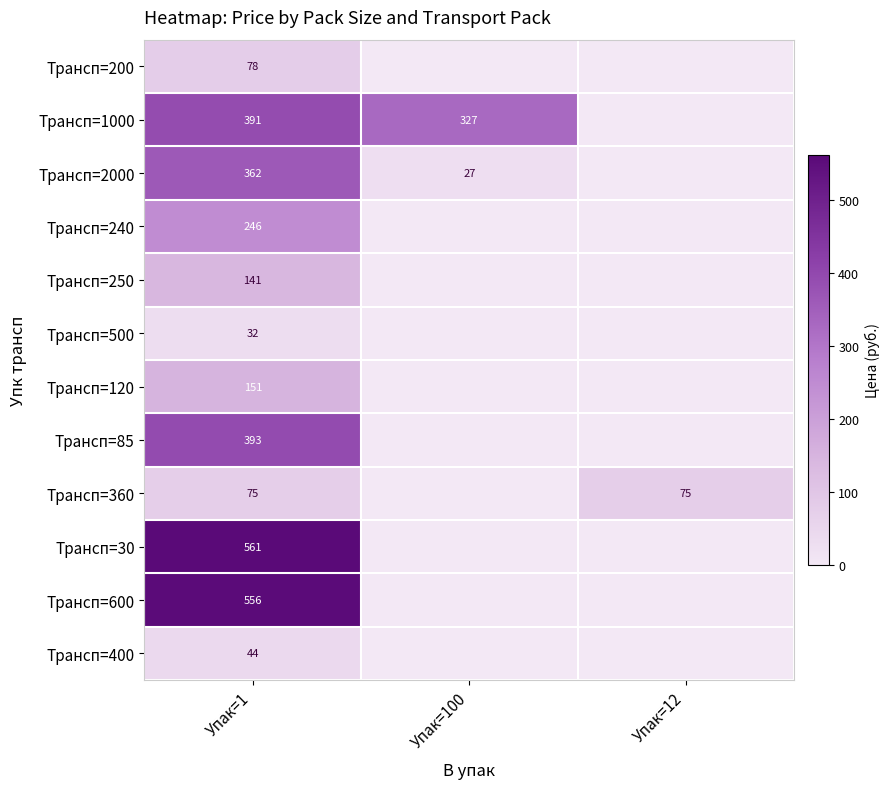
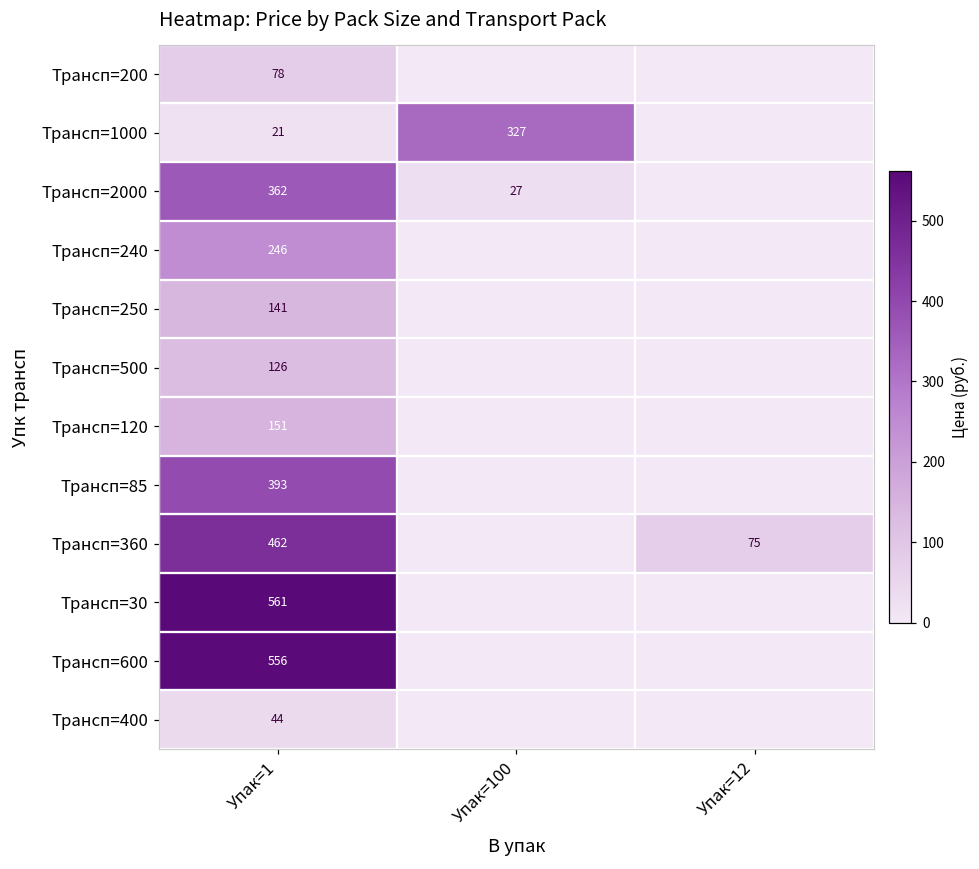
Трансп=1000, Упак=1: 391 -> 21
Трансп=500, Упак=1: 32 -> 126
Трансп=360, Упак=1: 75 -> 462
